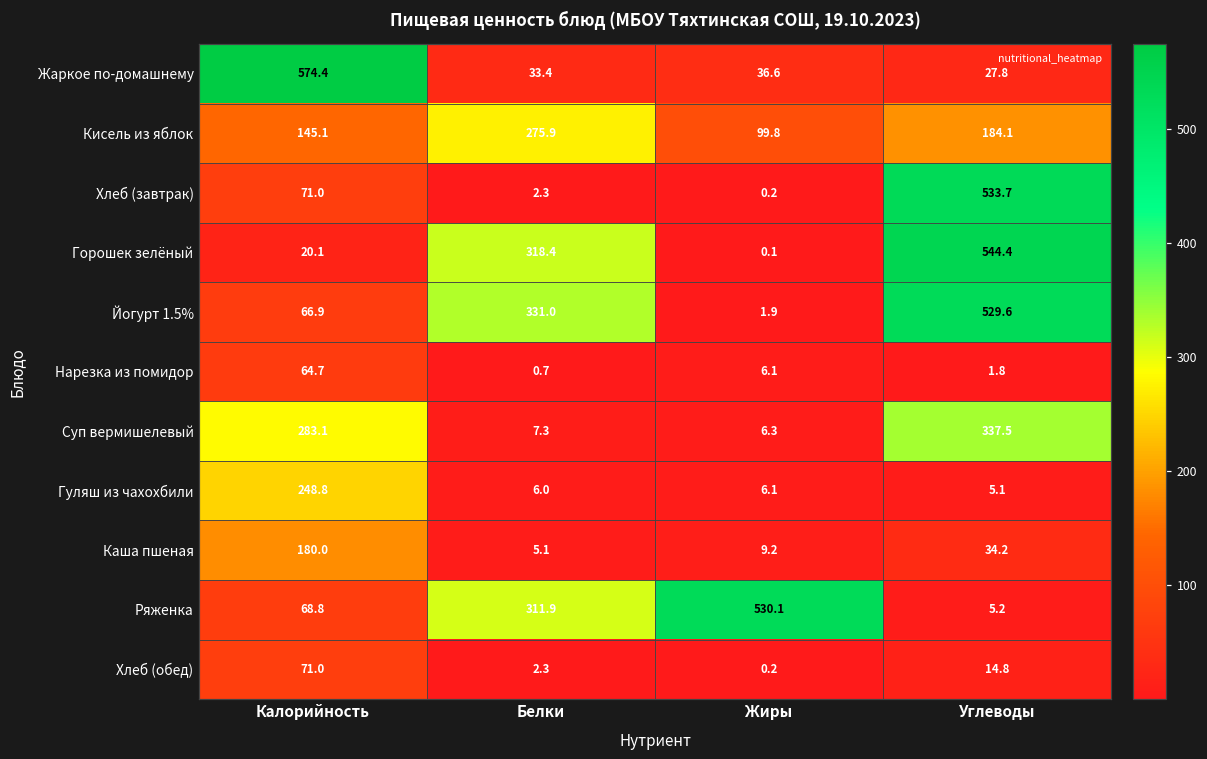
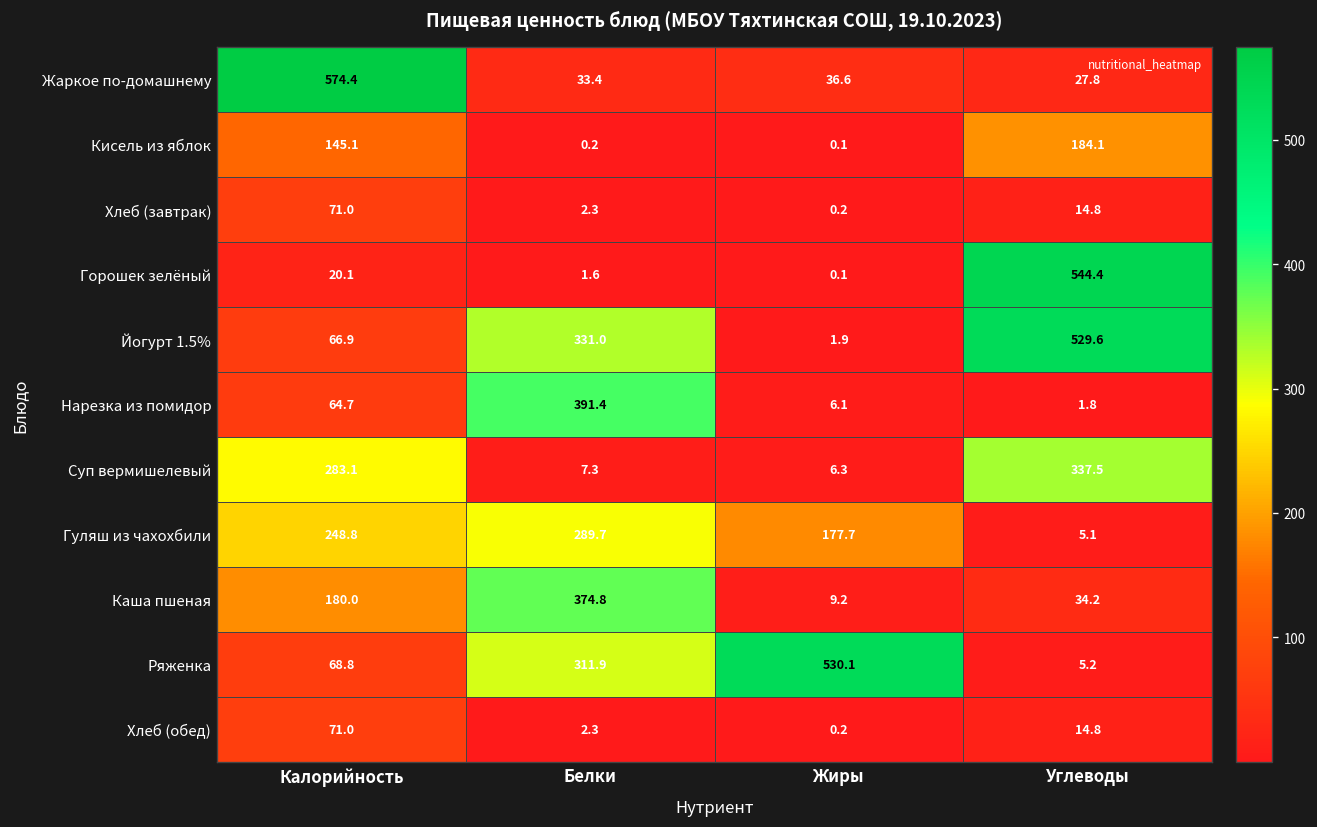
Кисель из яблок, Белки: 275.9 -> 0.2
Кисель из яблок, Жиры: 99.8 -> 0.1
Хлеб (завтрак), Углеводы: 533.7 -> 14.8
Горошек зелёный, Белки: 318.4 -> 1.6
Нарезка из помидор, Белки: 0.7 -> 391.4
Гуляш из чахохбили, Белки: 6.0 -> 289.7
Гуляш из чахохбили, Жиры: 6.1 -> 177.7
Каша пшеная, Белки: 5.1 -> 374.8
